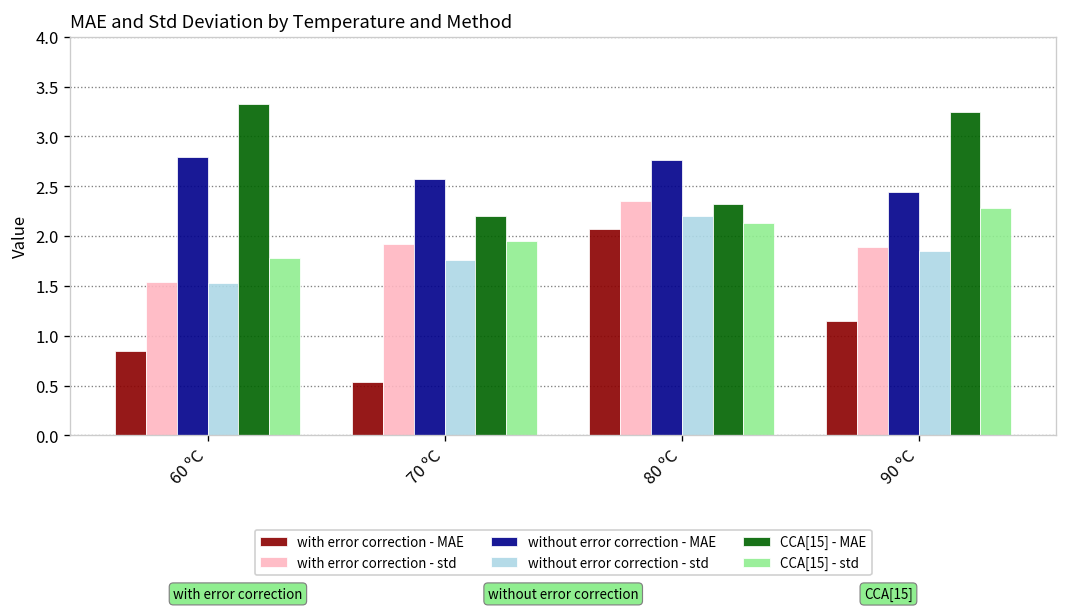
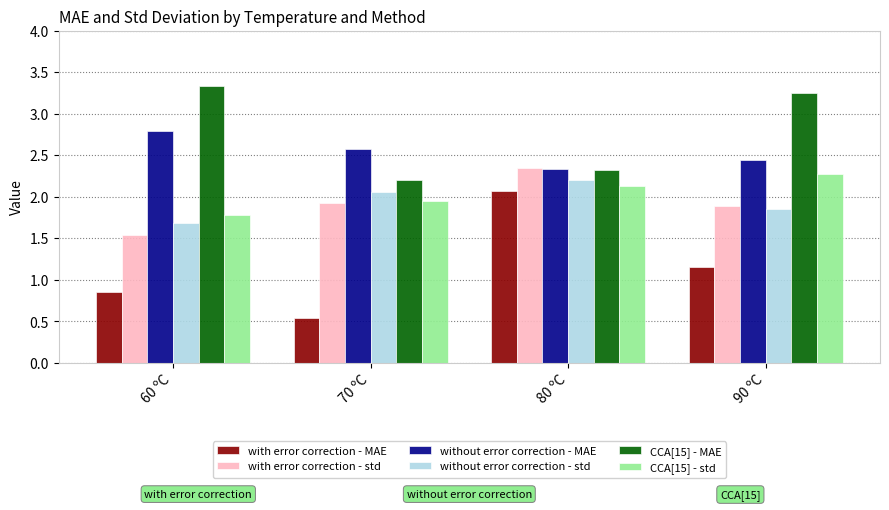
without error correction - std, 60 ºC: 1.5 -> 1.7
without error correction - std, 70 ºC: 1.8 -> 2.1
without error correction - MAE, 80 ºC: 2.8 -> 2.3
